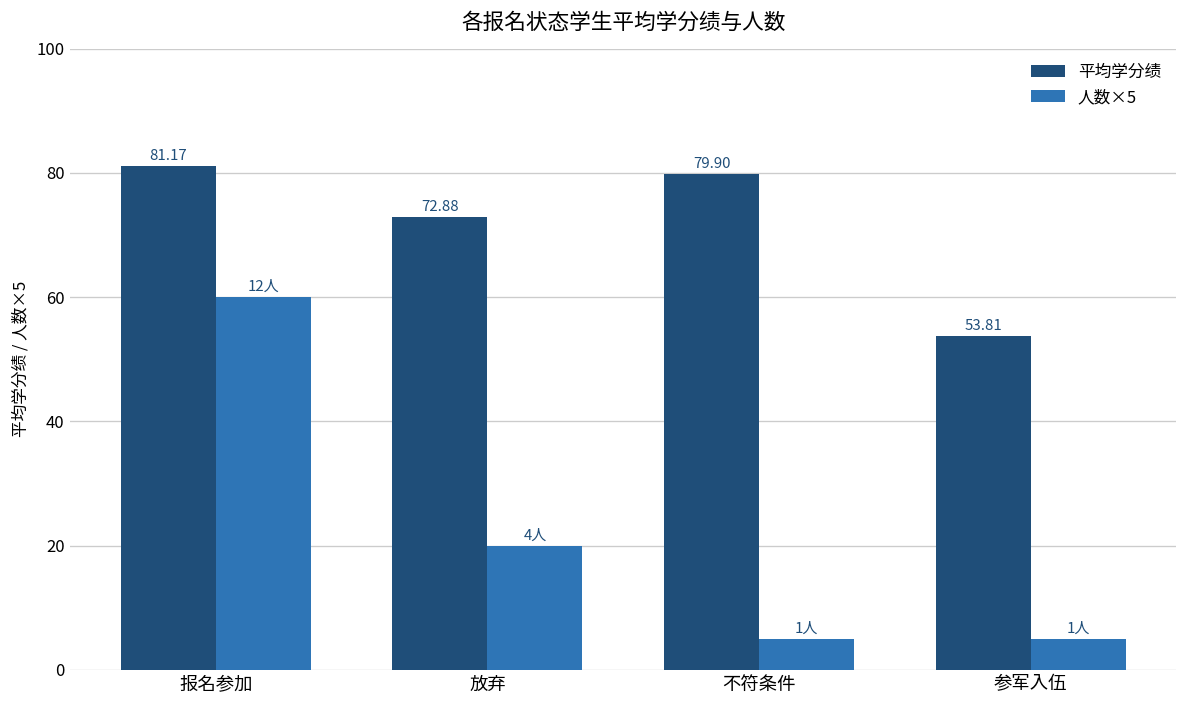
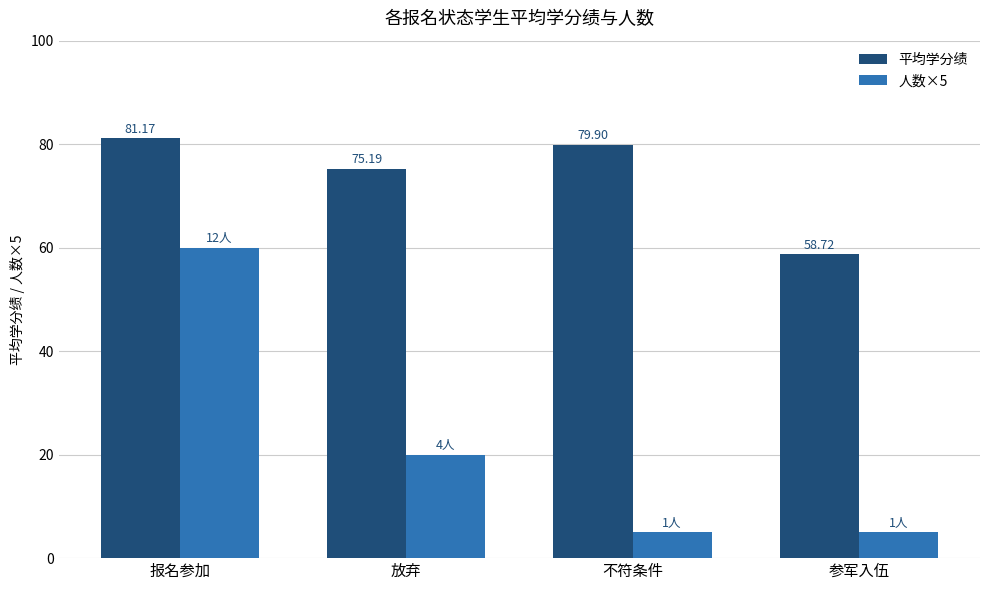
平均学分绩, 放弃: 72.88 -> 75.19
平均学分绩, 参军入伍: 53.81 -> 58.72
